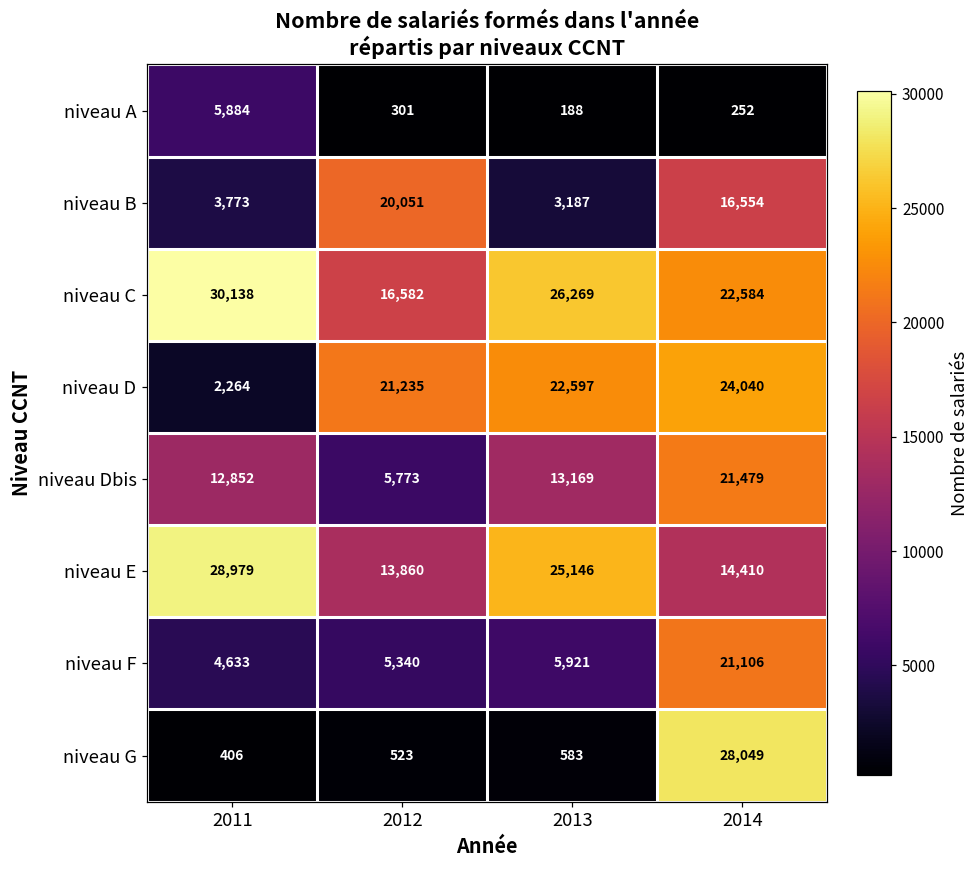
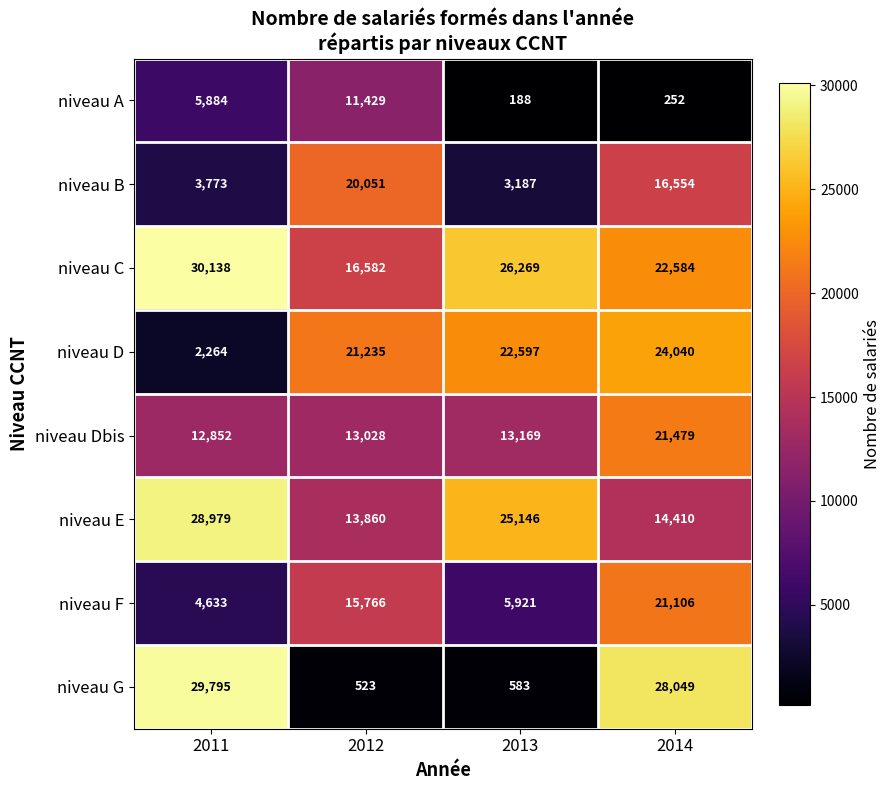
niveau A, 2012: 301 -> 11,429
niveau Dbis, 2012: 5,773 -> 13,028
niveau F, 2012: 5,340 -> 15,766
niveau G, 2011: 406 -> 29,795
